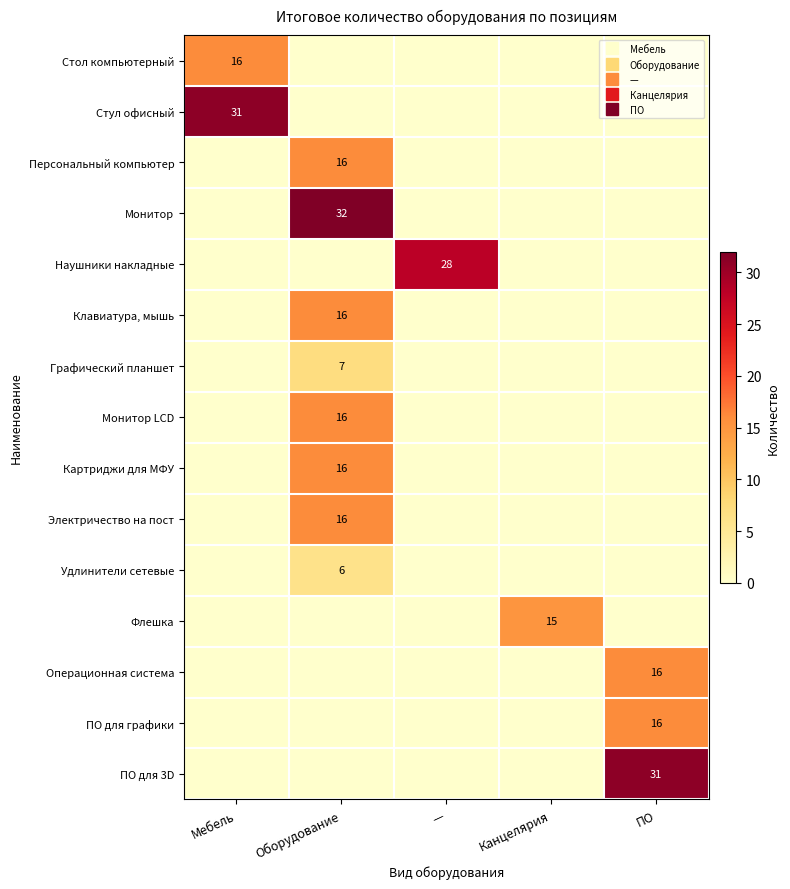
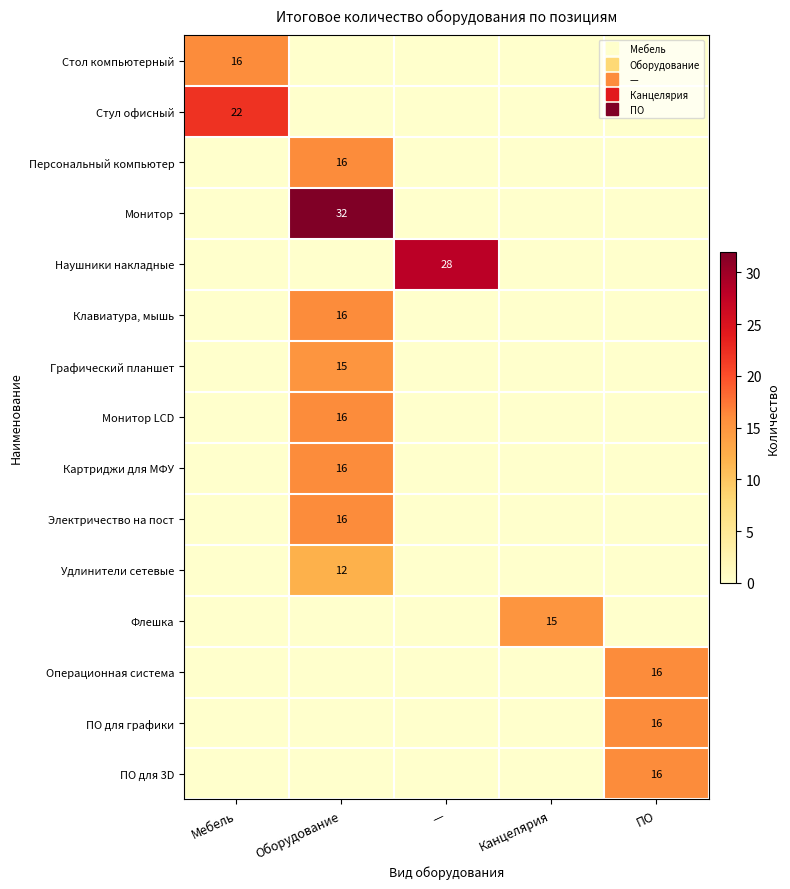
Стул офисный, Мебель: 31 -> 22
Графический планшет, Оборудование: 7 -> 15
Удлинители сетевые, Оборудование: 6 -> 12
ПО для 3D, ПО: 31 -> 16
